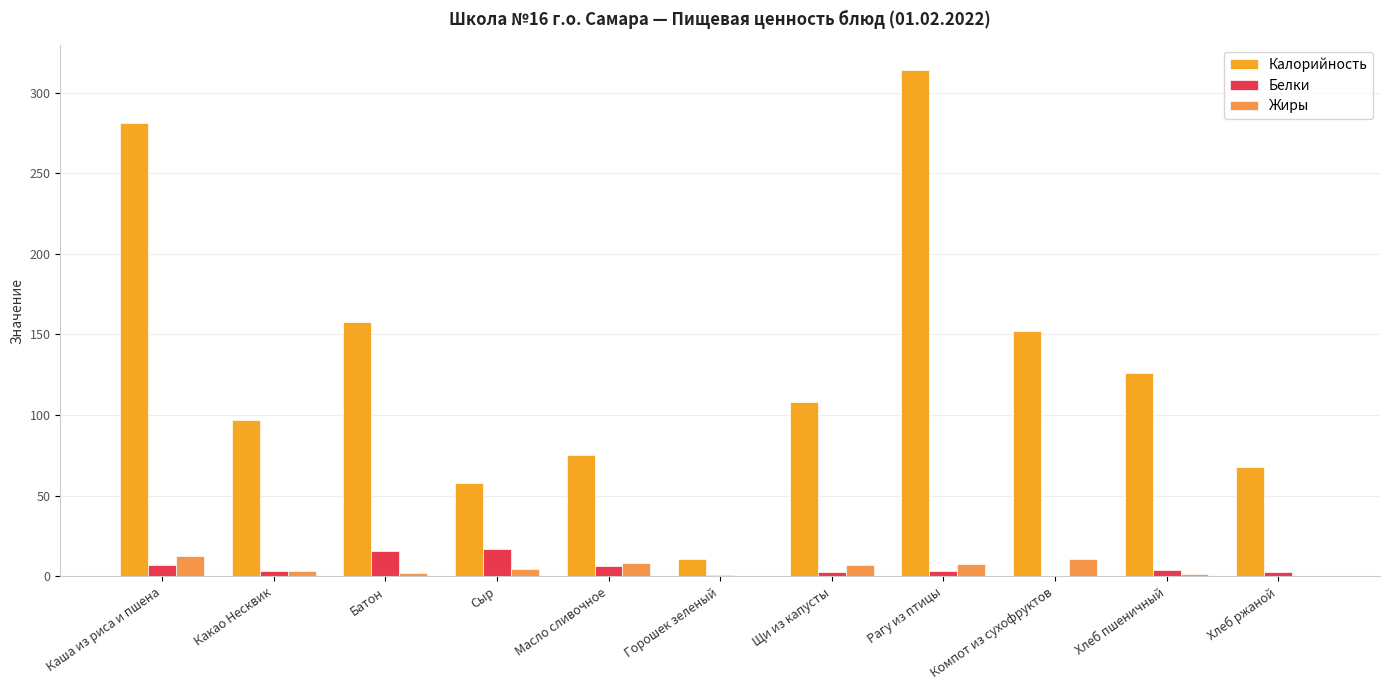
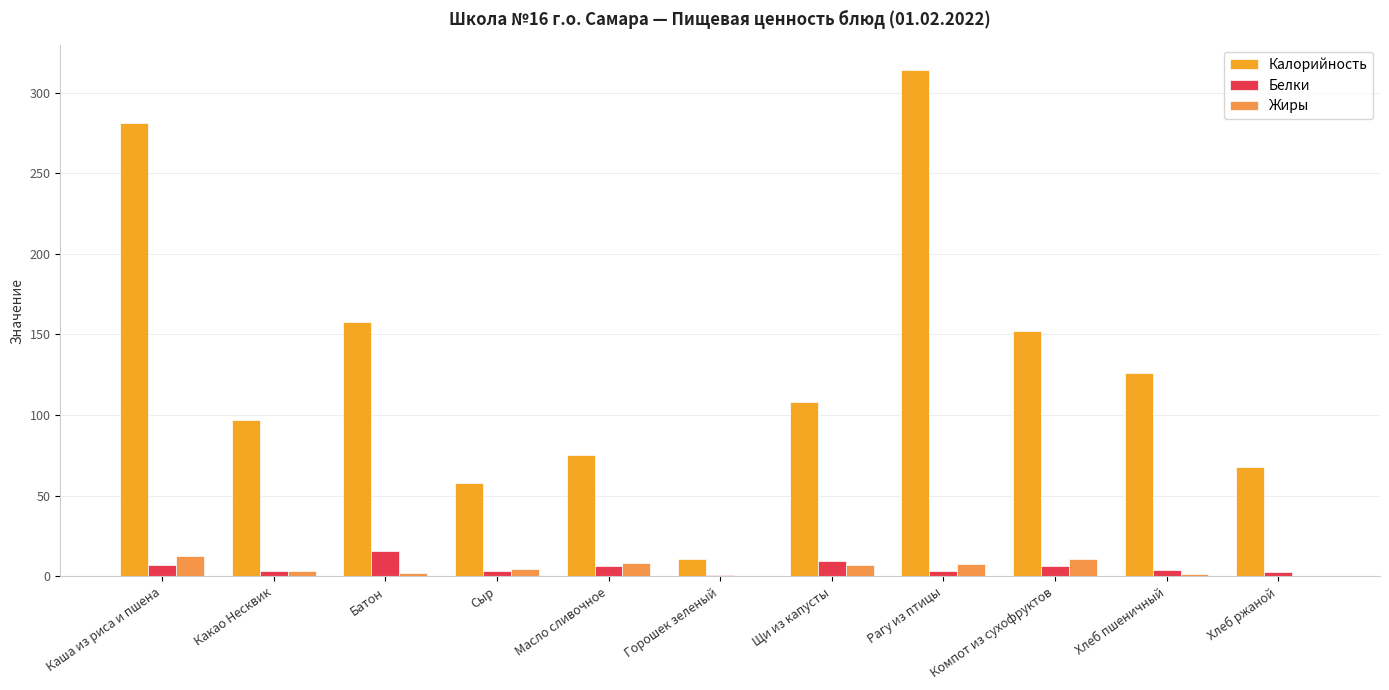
Белки, Сыр: 17 -> 4
Белки, Щи из капусты: 3 -> 9
Белки, Компот из сухофруктов: 0 -> 6
